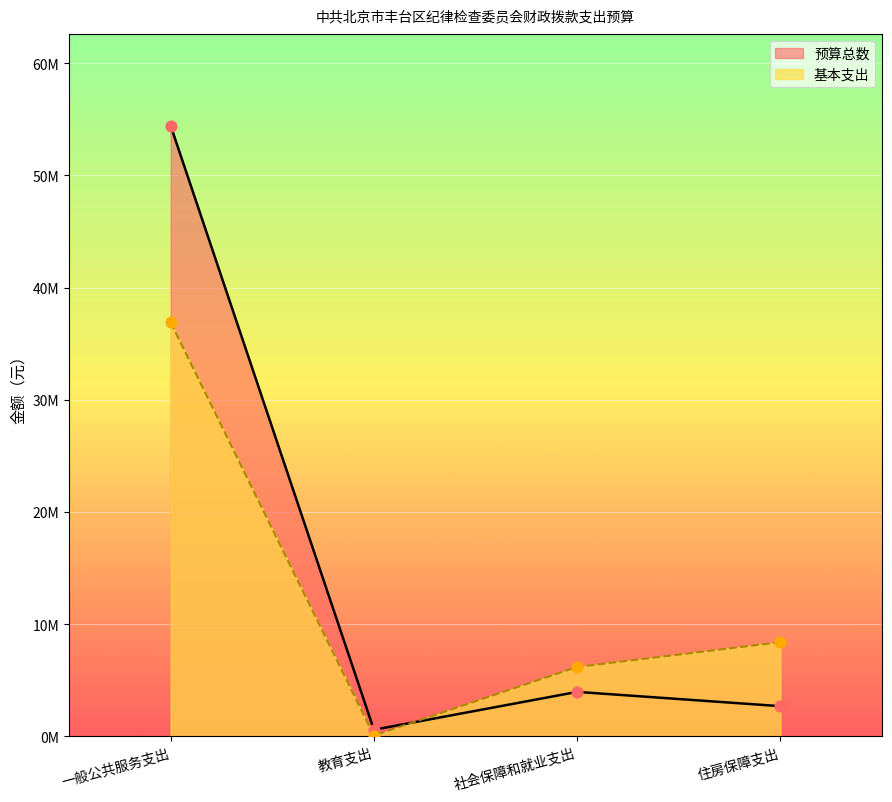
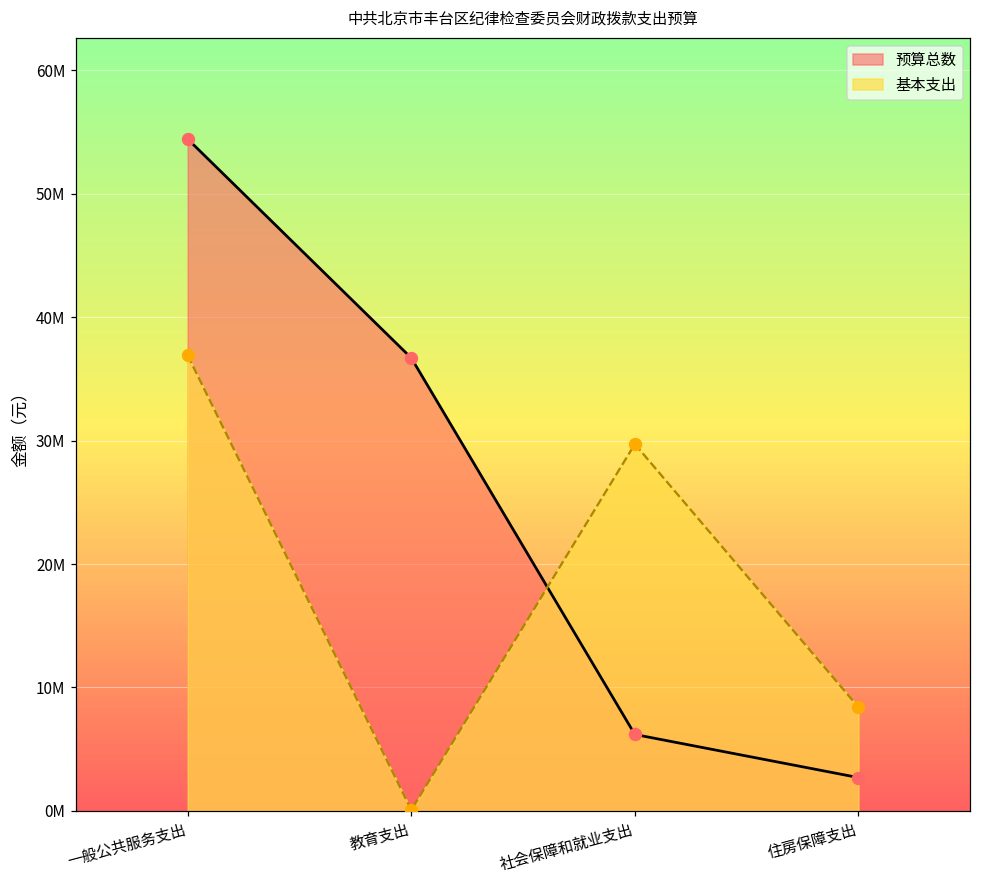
预算总数, 教育支出: 600000 -> 36700000
预算总数, 社会保障和就业支出: 4000000 -> 6200000
基本支出, 社会保障和就业支出: 6200000 -> 29700000
